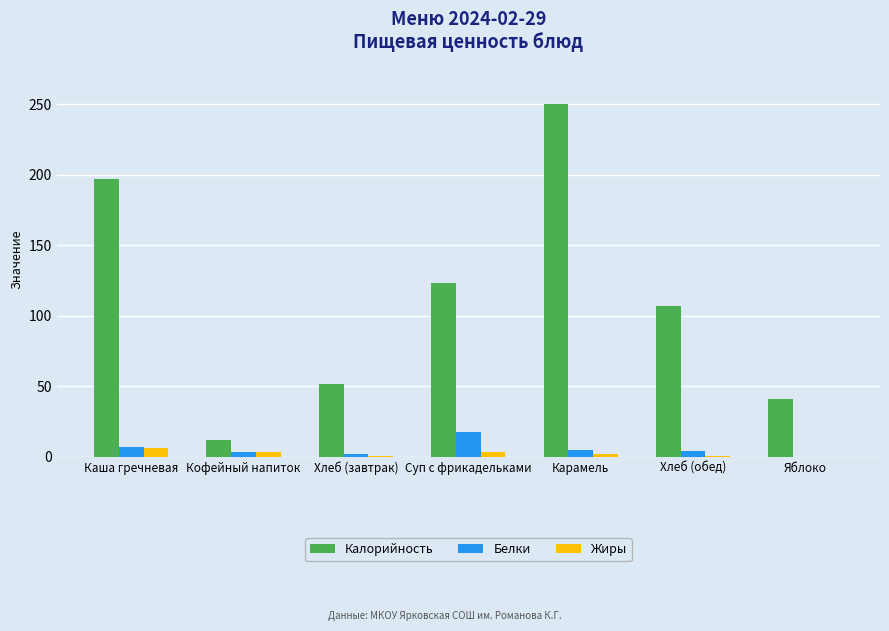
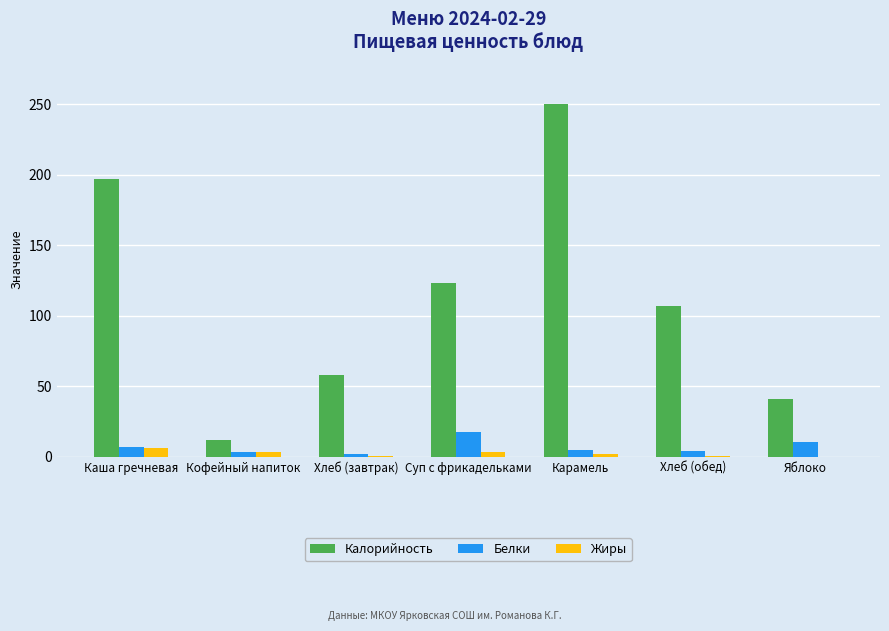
Калорийность, Хлеб (завтрак): 52 -> 58
Белки, Яблоко: 0 -> 10
